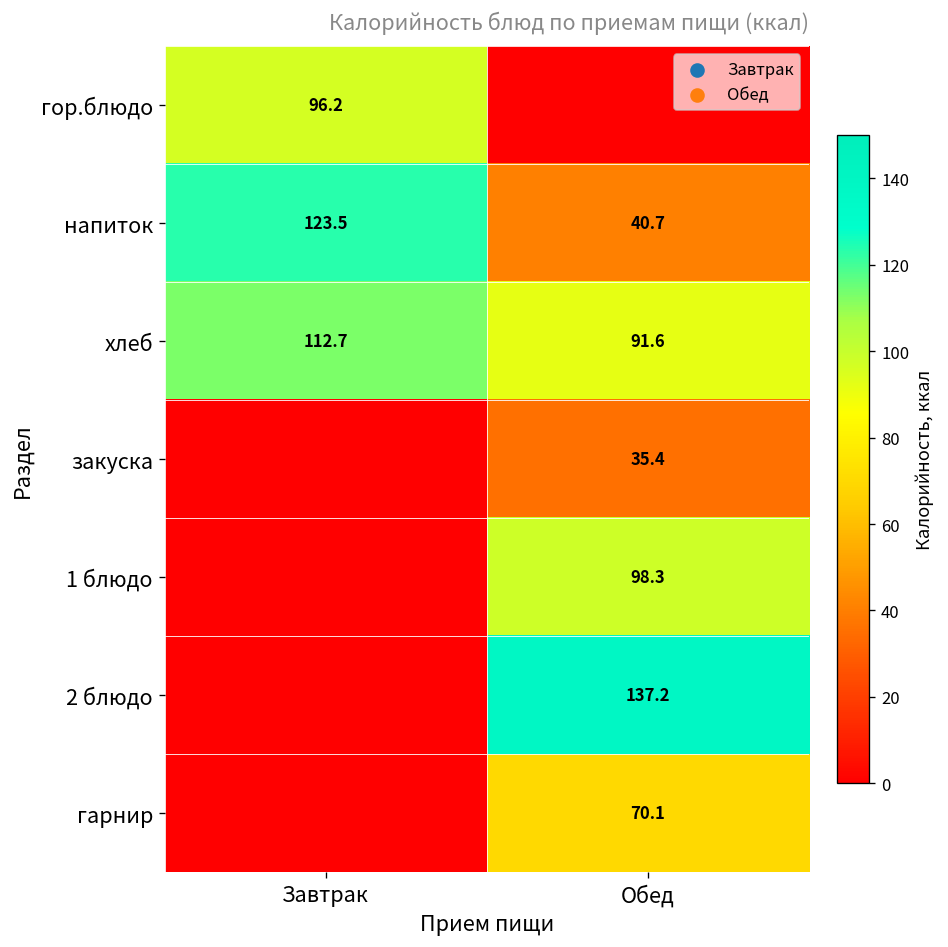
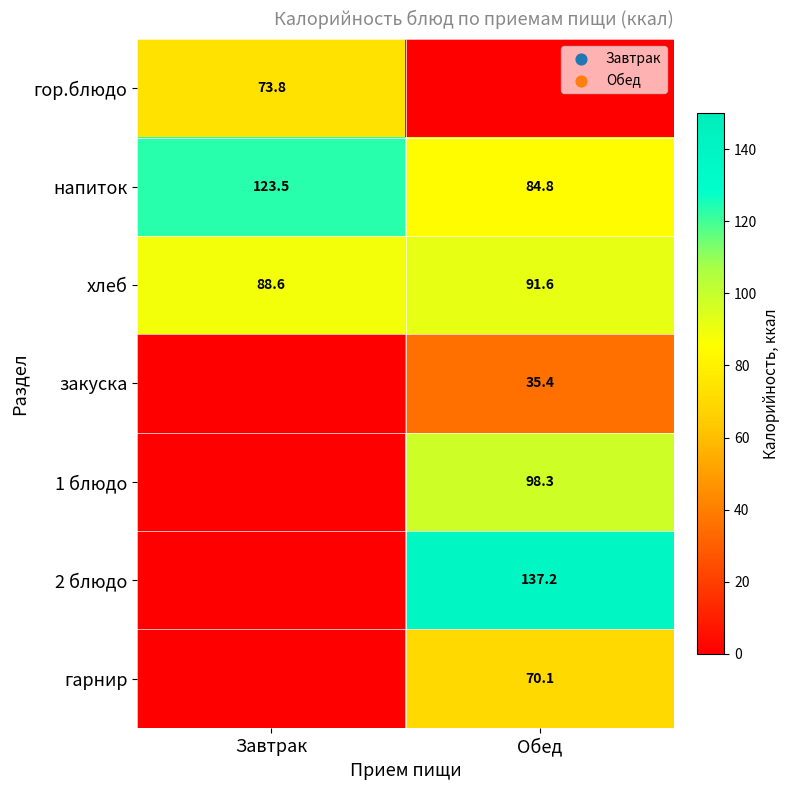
гор.блюдо, Завтрак: 96.2 -> 73.8
напиток, Обед: 40.7 -> 84.8
хлеб, Завтрак: 112.7 -> 88.6
